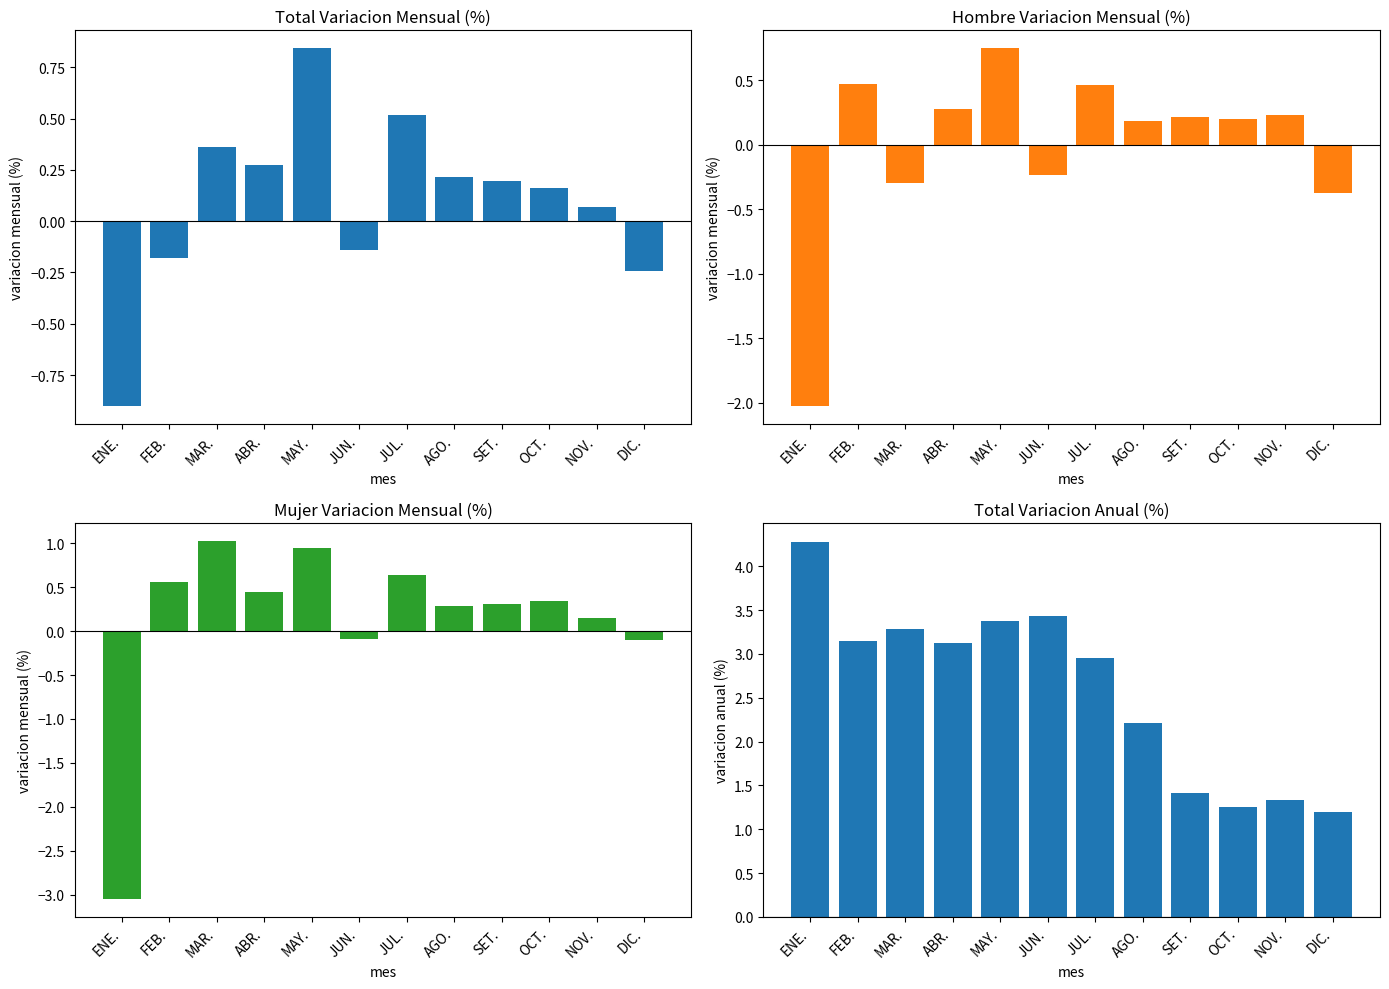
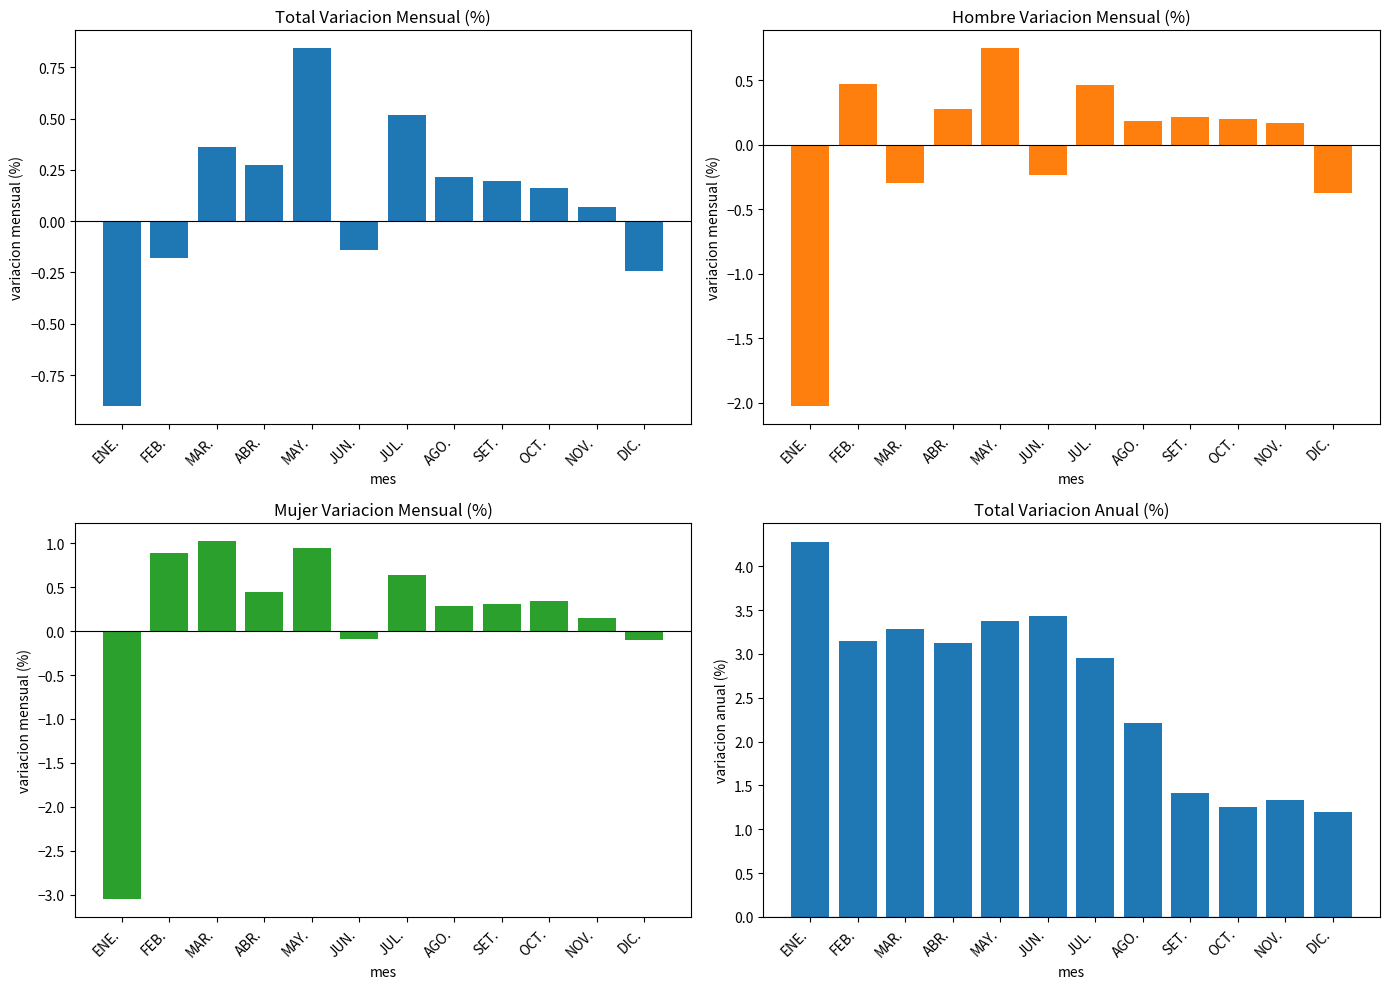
Hombre Variacion Mensual (%), NOV.: 0.23 -> 0.16
Mujer Variacion Mensual (%), FEB.: 0.6 -> 0.9
